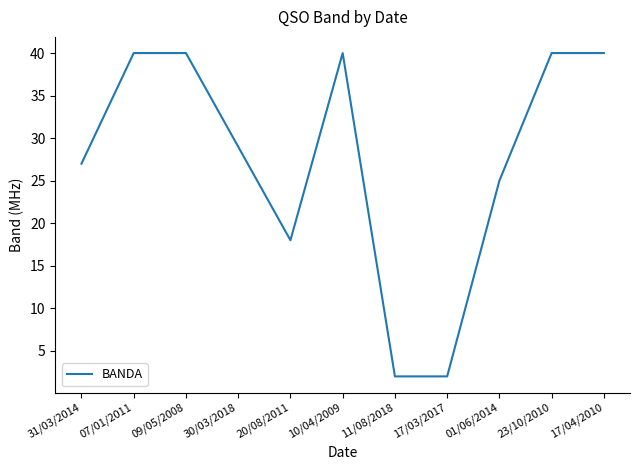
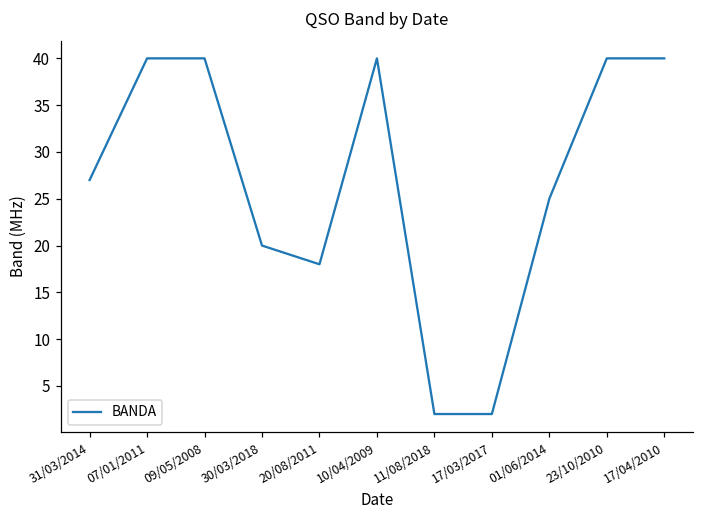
30/03/2018: 29 -> 20
